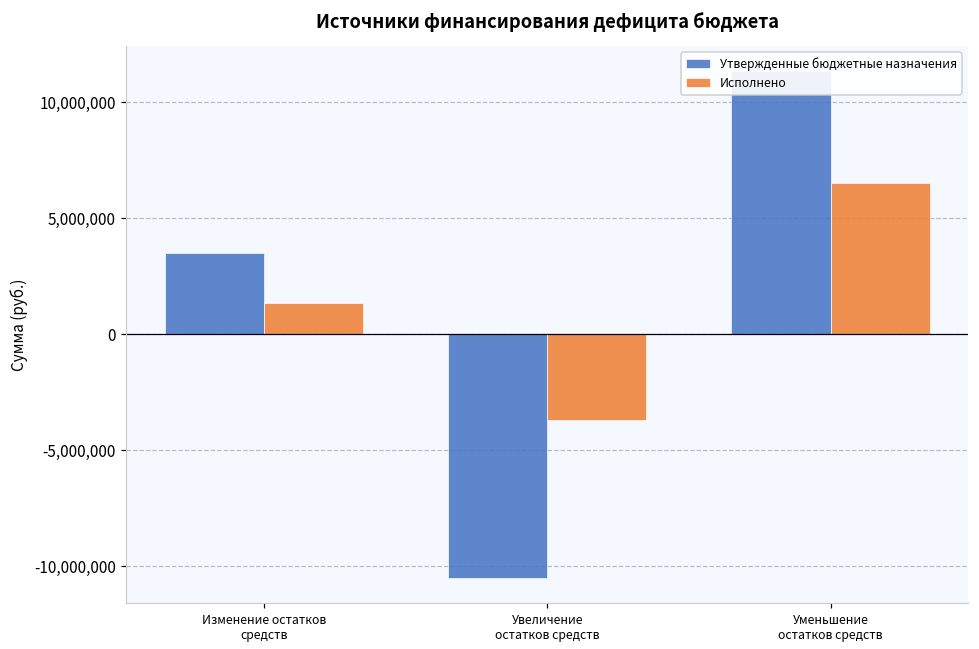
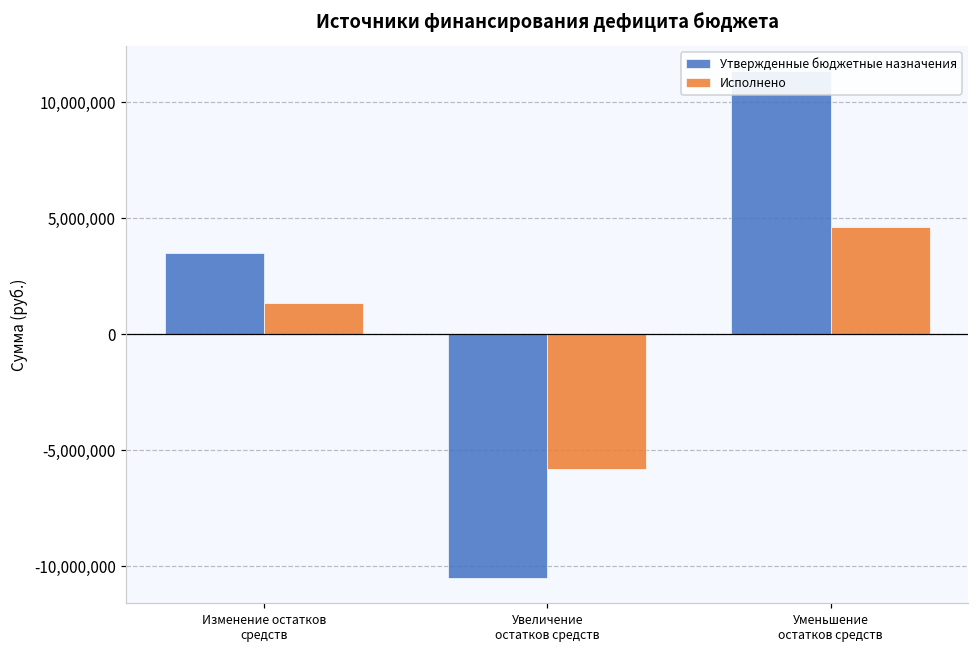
Исполнено, Увеличение остатков средств: -3,700,000 -> -5,800,000
Исполнено, Уменьшение остатков средств: 6,500,000 -> 4,600,000
